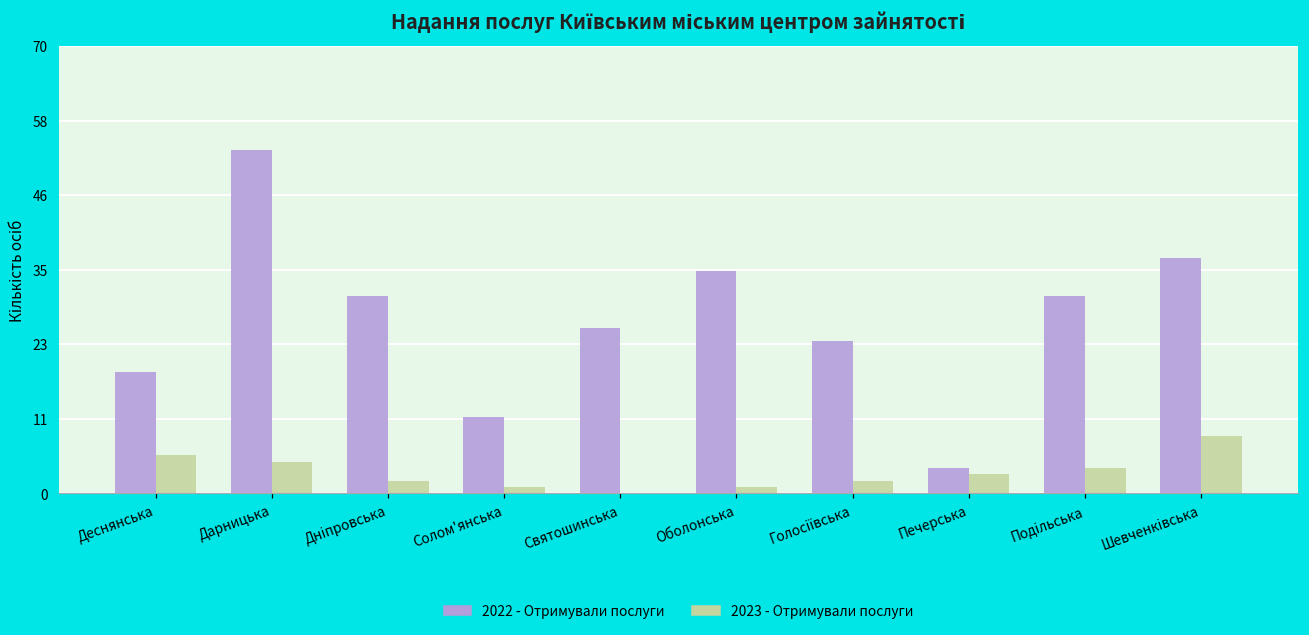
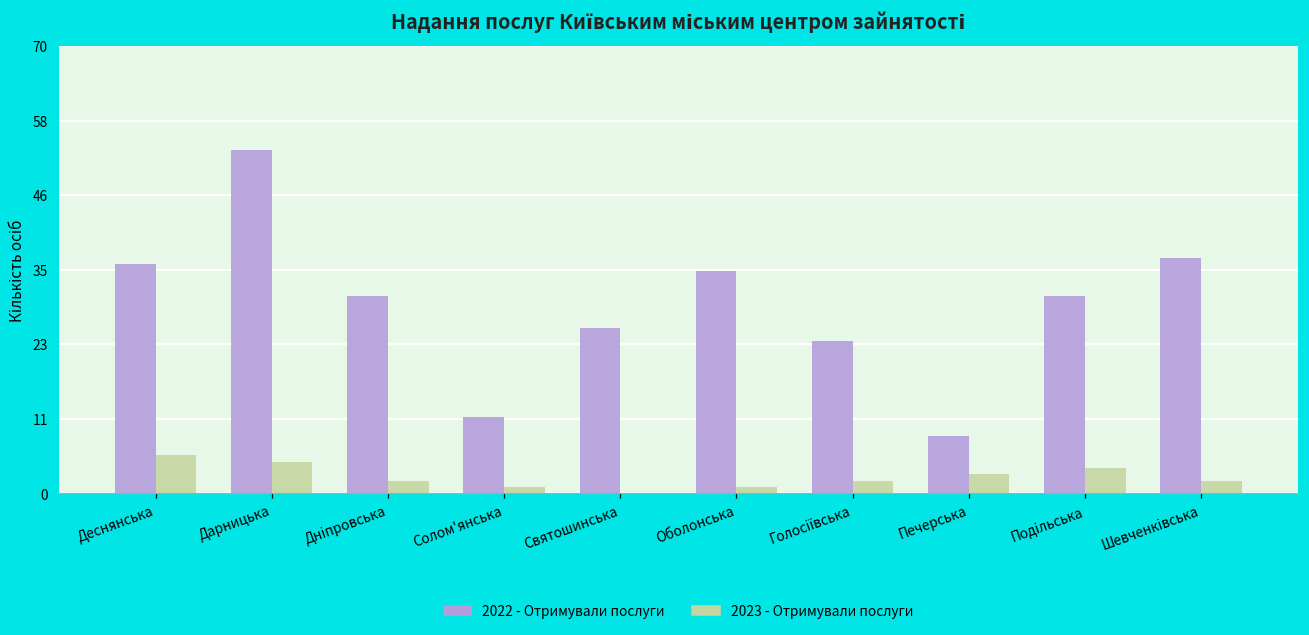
2022 - Отримували послуги, Деснянська: 19 -> 36
2022 - Отримували послуги, Печерська: 4 -> 9
2023 - Отримували послуги, Шевченківська: 9 -> 2
